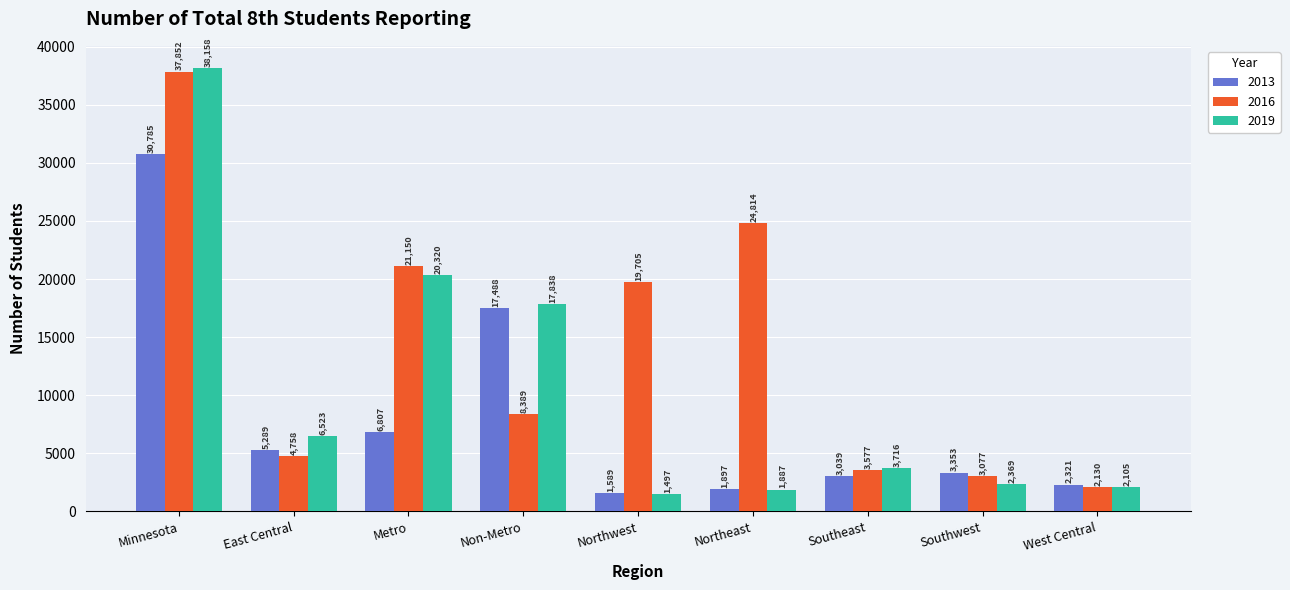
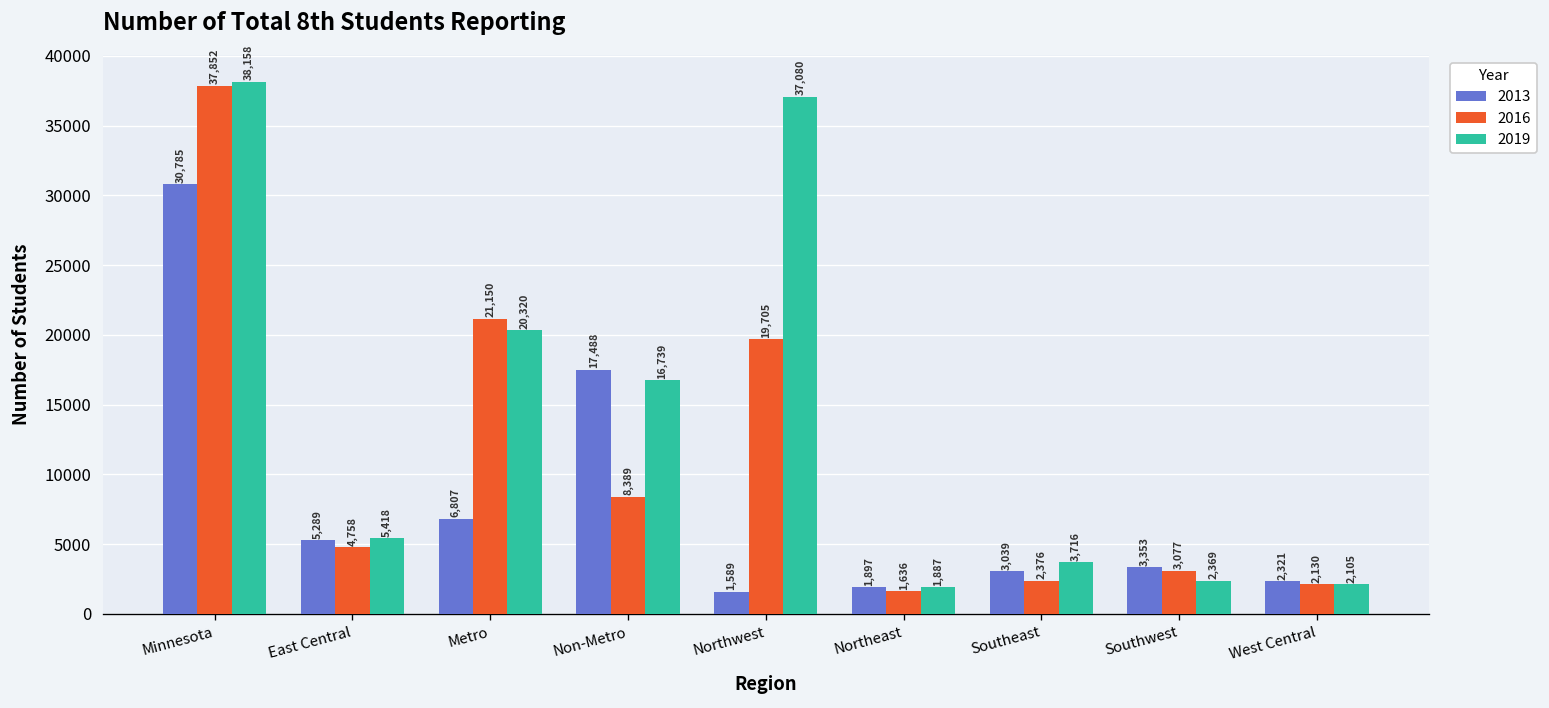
2019, East Central: 6,523 -> 5,418
2019, Non-Metro: 17,838 -> 16,739
2019, Northwest: 1,497 -> 37,080
2016, Northeast: 24,814 -> 1,636
2016, Southeast: 3,577 -> 2,376
